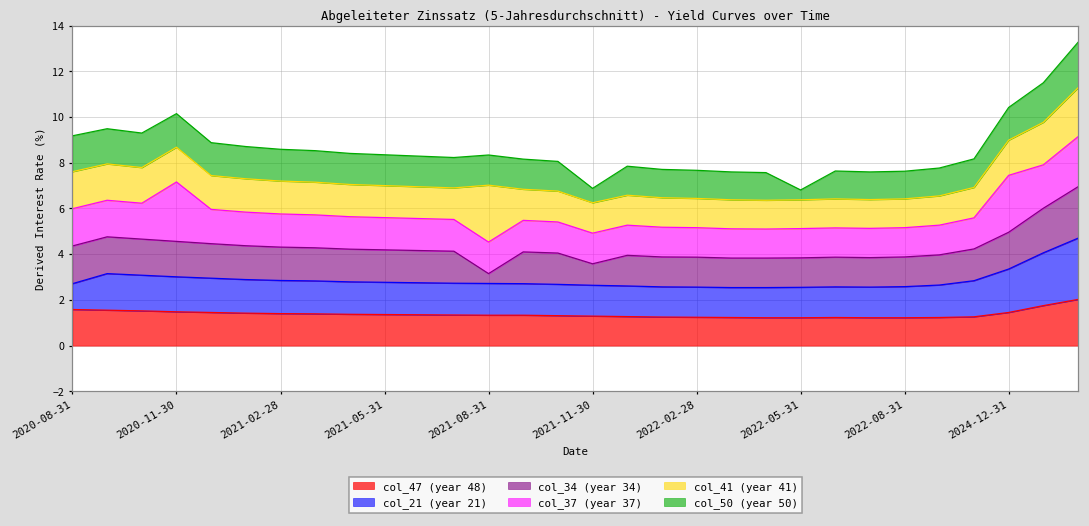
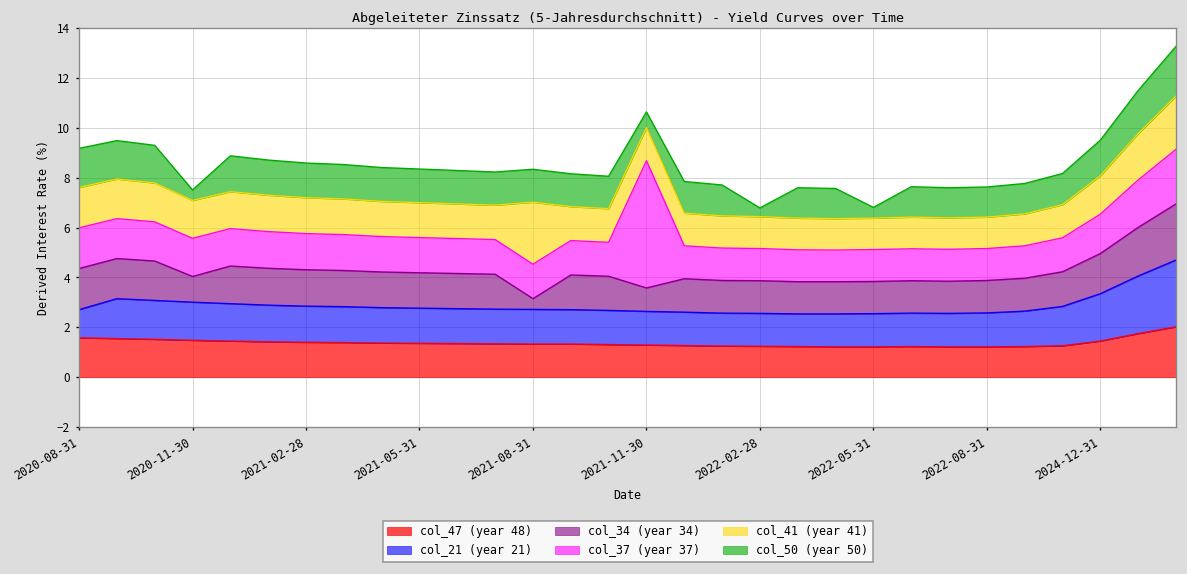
col_34 (year 34), 2020-11-30: 1.5 -> 1.0
col_37 (year 37), 2020-11-30: 2.6 -> 1.5
col_50 (year 50), 2020-11-30: 1.5 -> 0.4
col_37 (year 37), 2021-11-30: 1.3 -> 5.1
col_50 (year 50), 2022-02-28: 1.2 -> 0.3
col_37 (year 37), 2024-12-31: 2.5 -> 1.6
